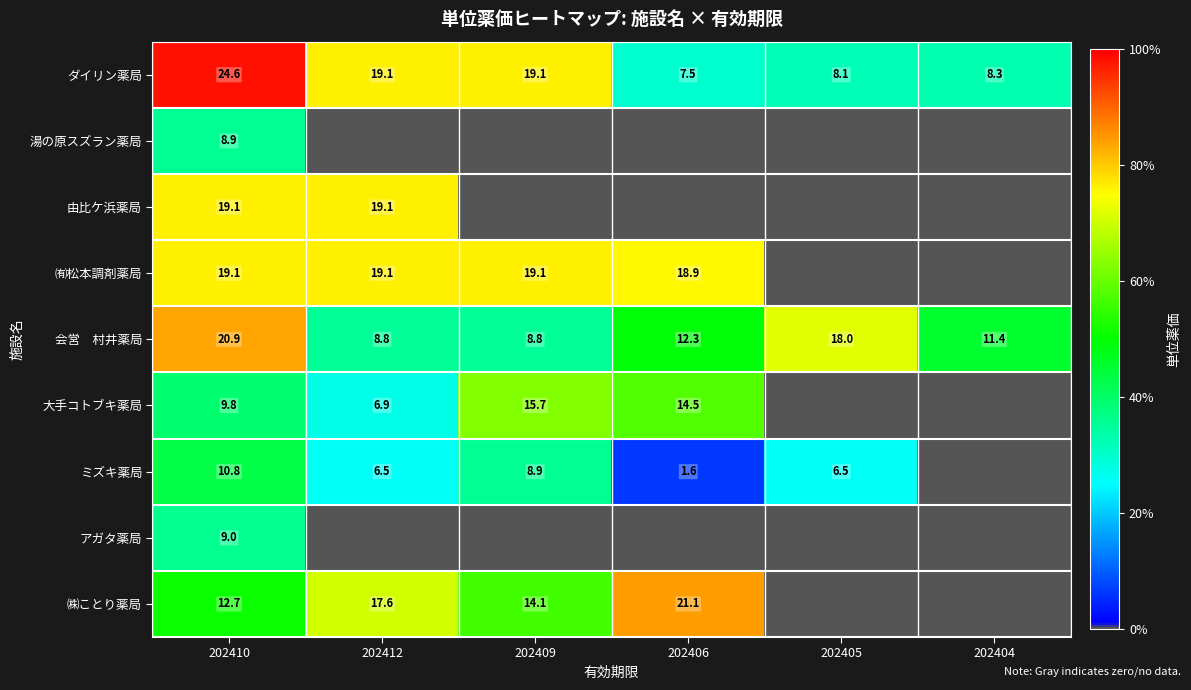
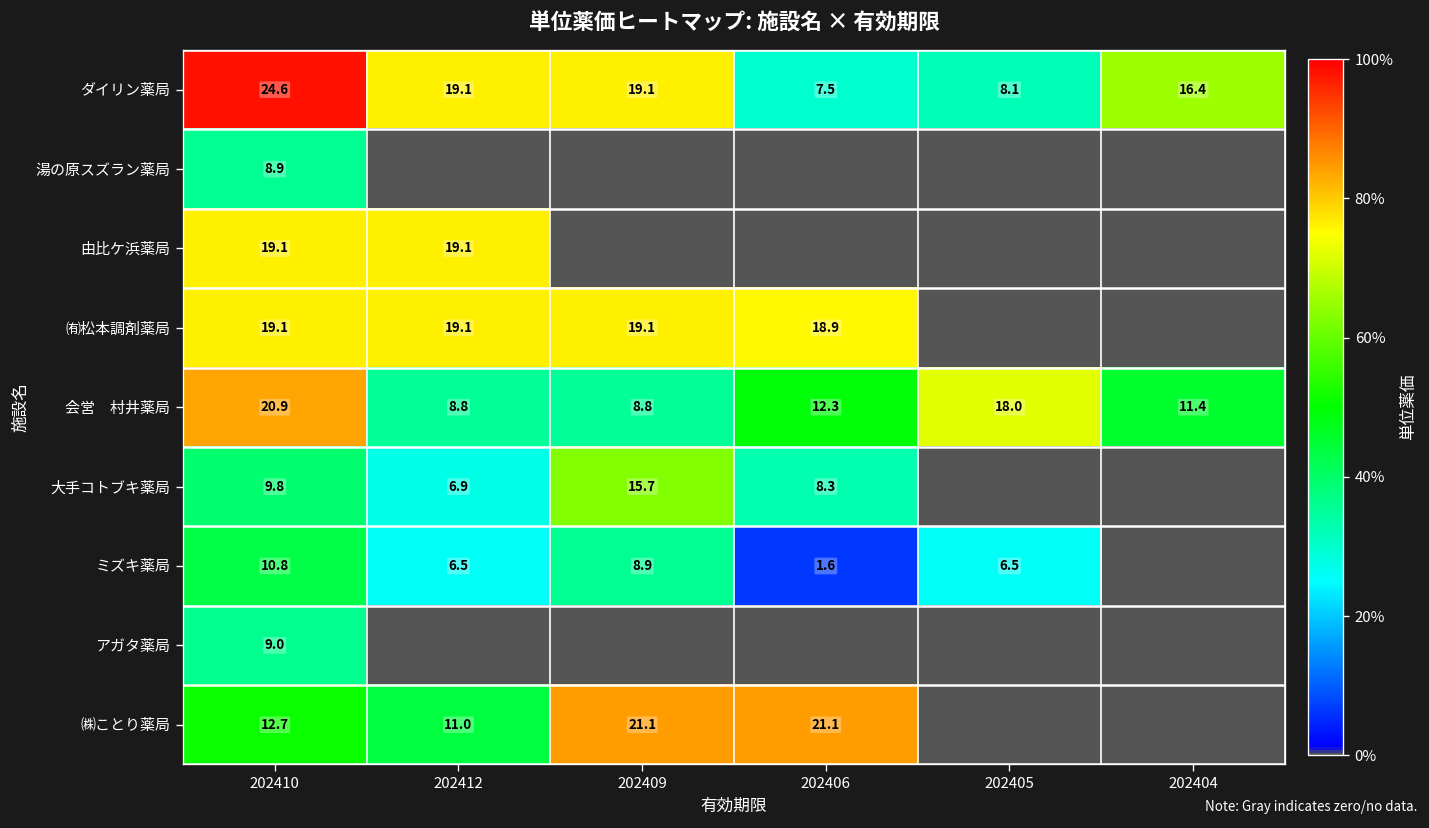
ダイリン薬局, 202404: 8.3 -> 16.4
大手コトブキ薬局, 202406: 14.5 -> 8.3
㈱ことり薬局, 202412: 17.6 -> 11.0
㈱ことり薬局, 202409: 14.1 -> 21.1
